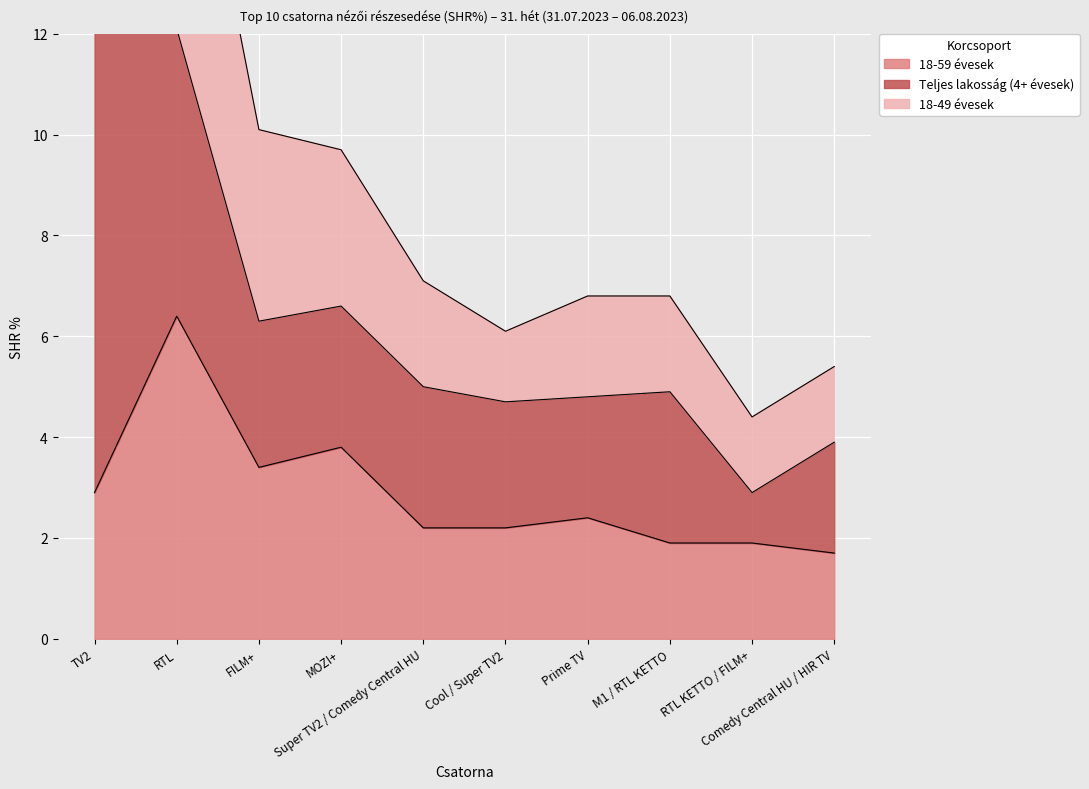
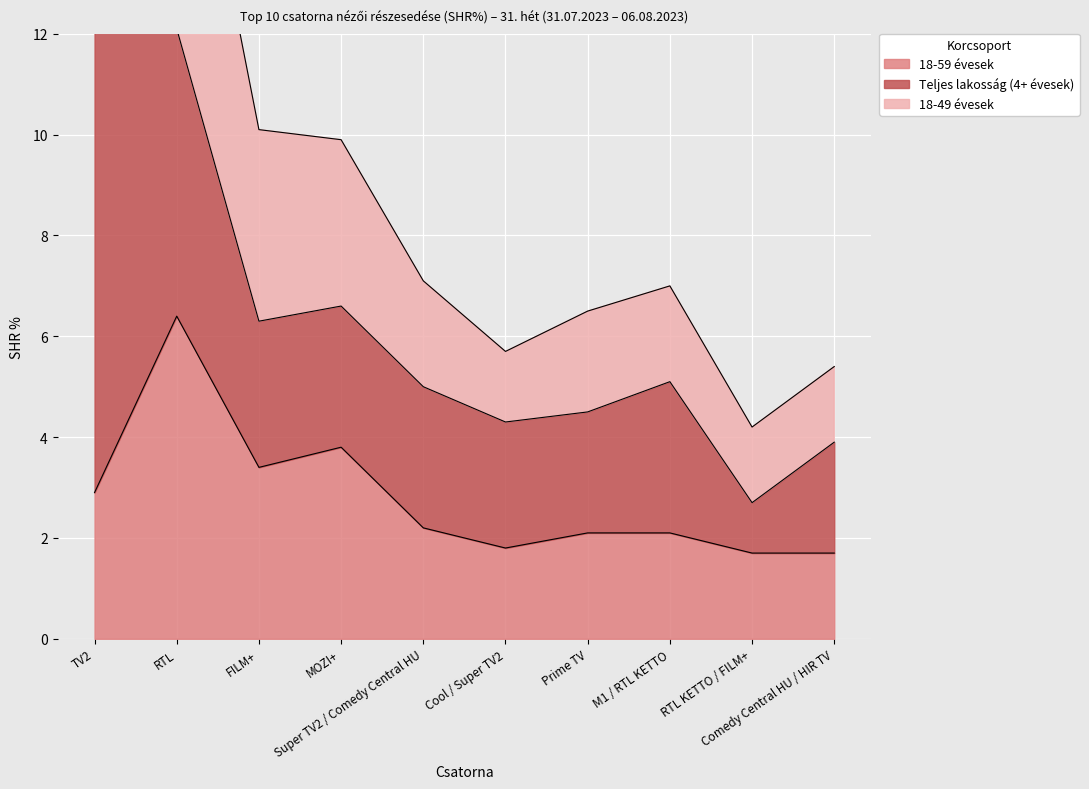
18-49 évesek, MOZI+: 3.1 -> 3.3
18-59 évesek, Cool / Super TV2: 2.2 -> 1.8
18-59 évesek, Prime TV: 2.4 -> 2.1
18-59 évesek, M1 / RTL KETTO: 1.9 -> 2.1
18-59 évesek, RTL KETTO / FILM+: 1.9 -> 1.7
